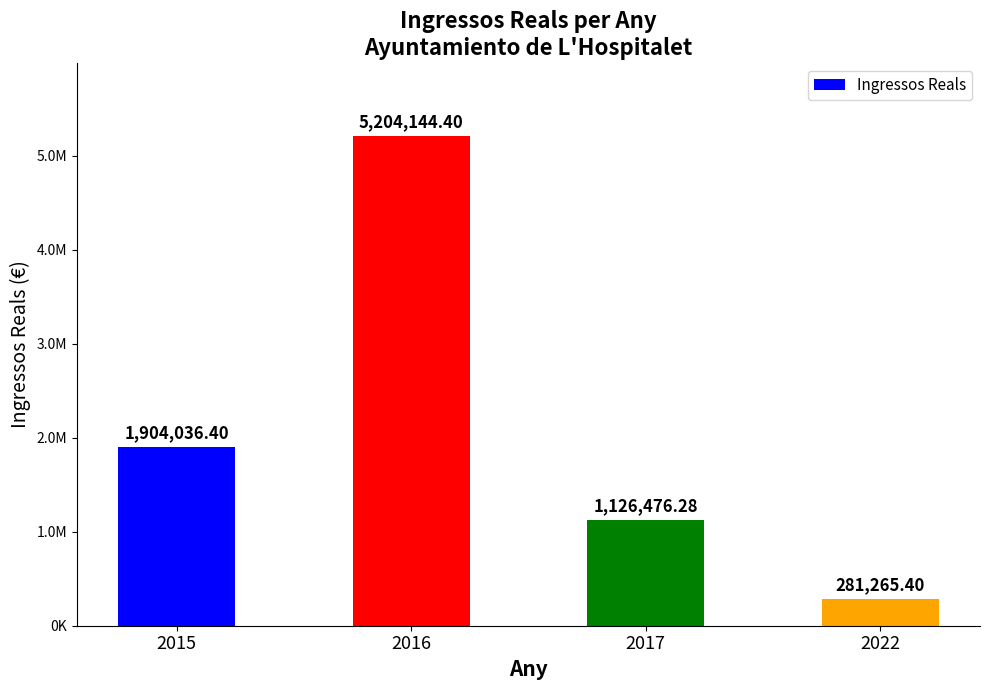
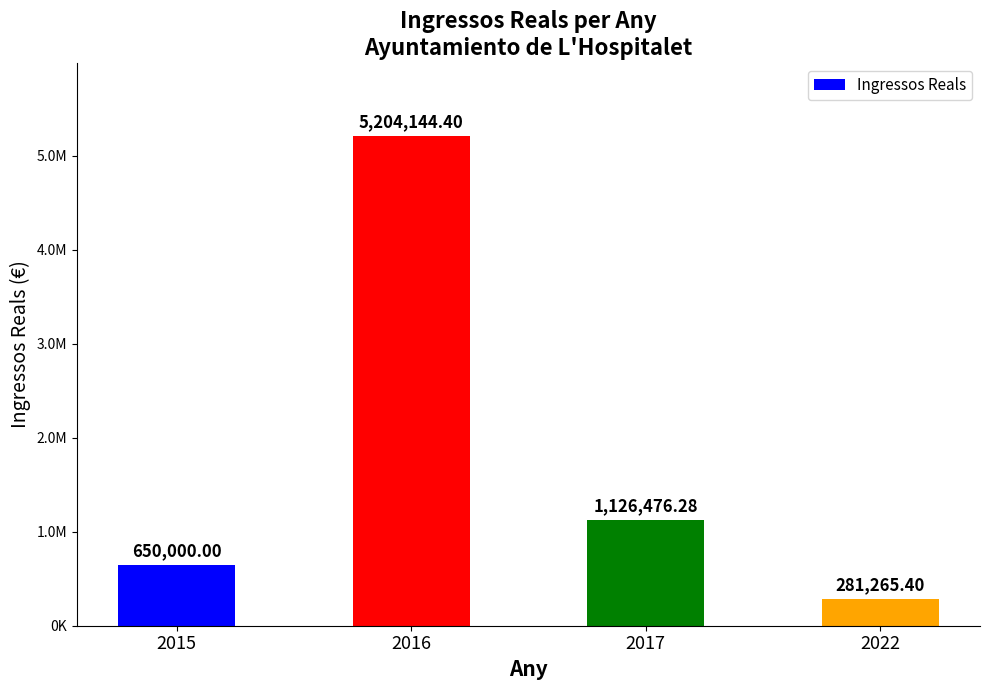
2015: 1,904,036.40 -> 650,000.00
